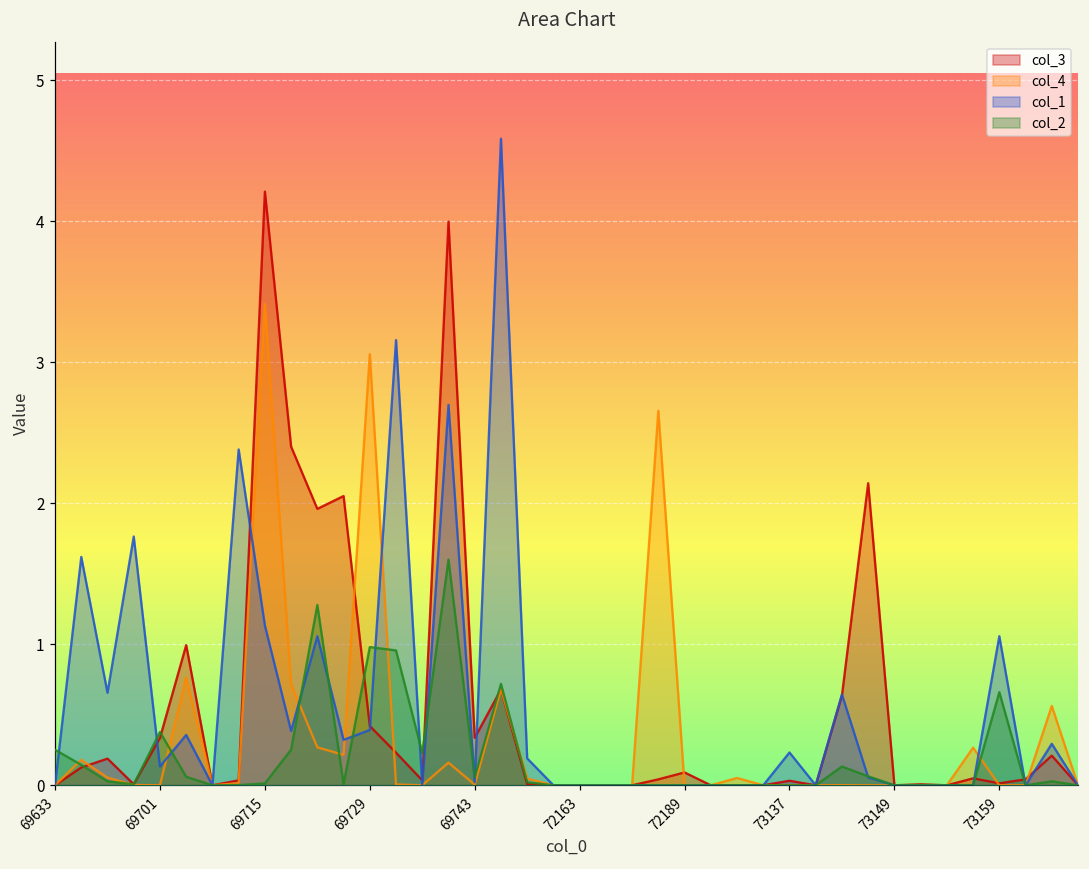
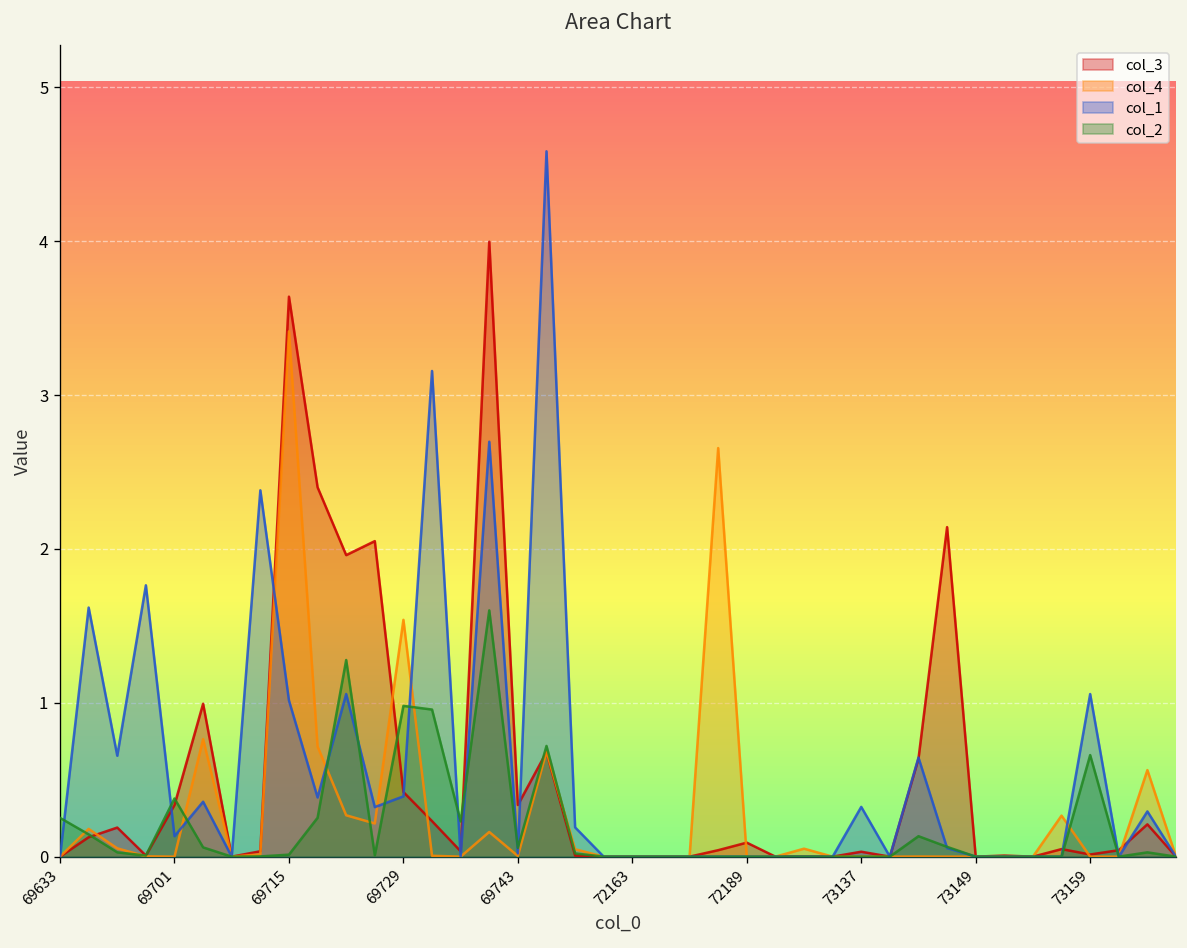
col_3, 69715: 4.21 -> 3.64
col_1, 69715: 1.13 -> 1.02
col_4, 69729: 3.06 -> 1.54
col_1, 73137: 0.23 -> 0.32
